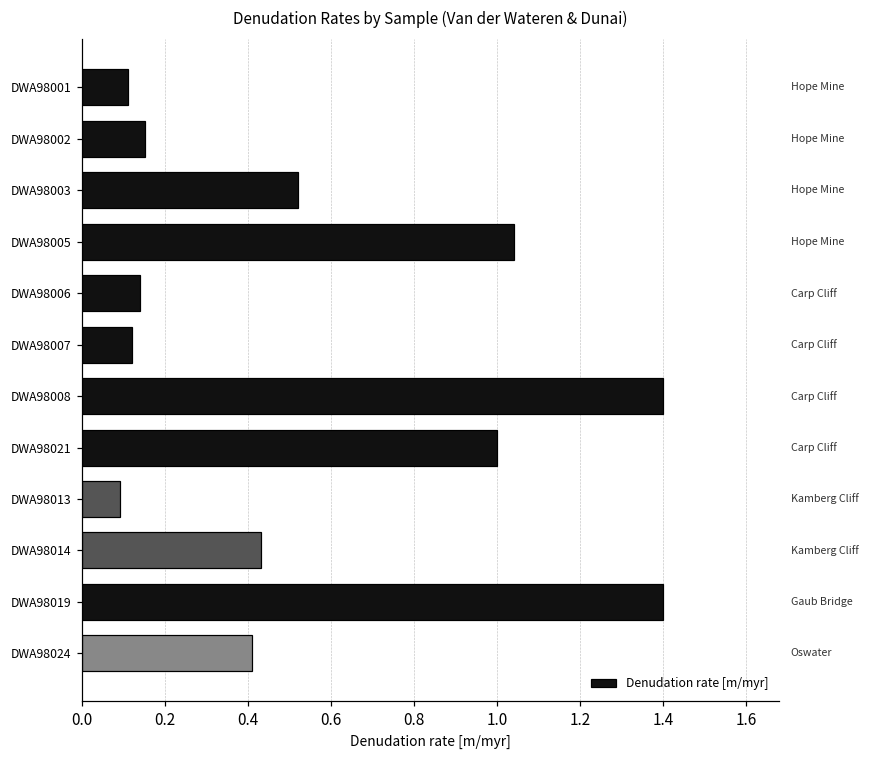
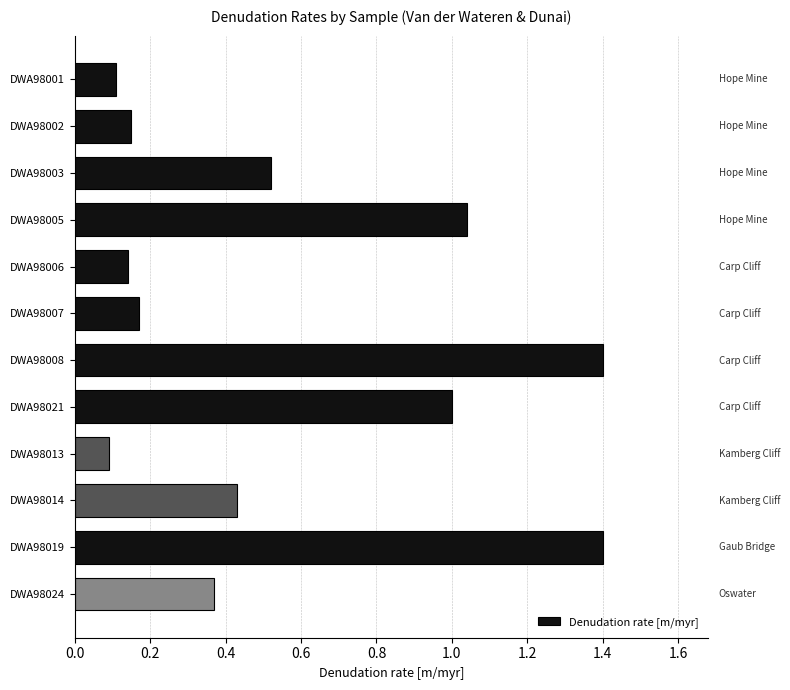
DWA98007: 0.12 -> 0.17
DWA98024: 0.41 -> 0.37
